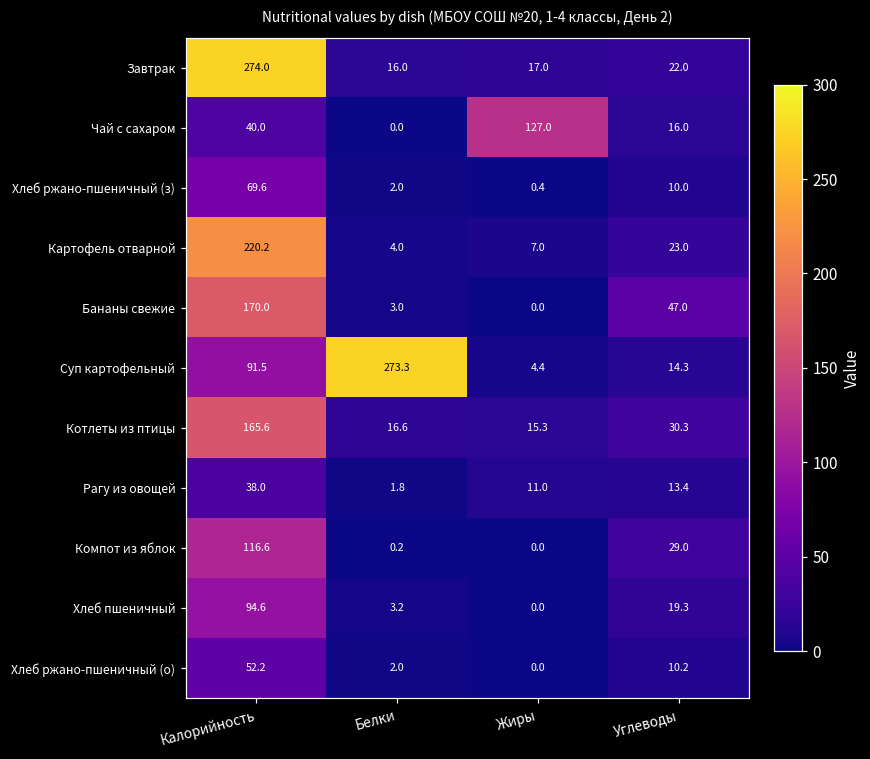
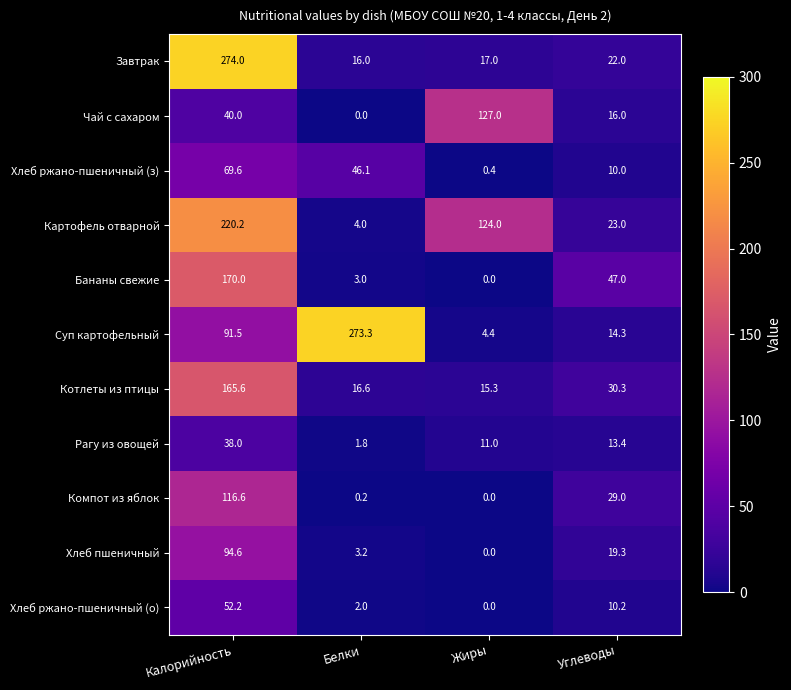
Хлеб ржано-пшеничный (з), Белки: 2.0 -> 46.1
Картофель отварной, Жиры: 7.0 -> 124.0
